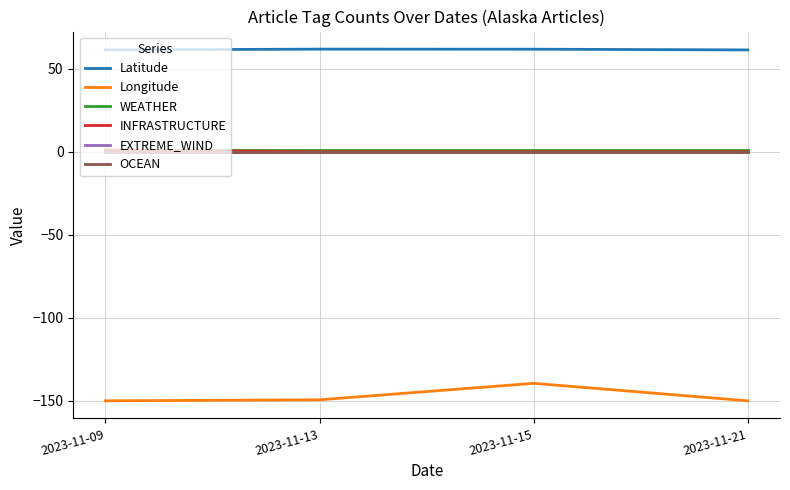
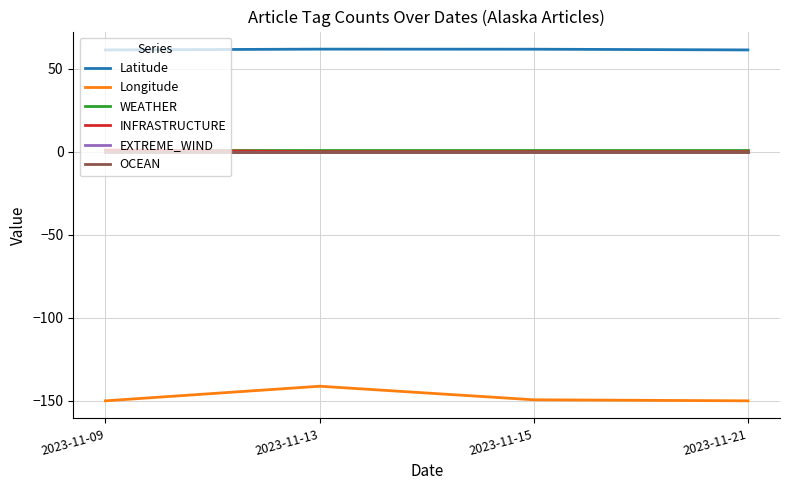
Longitude, 2023-11-13: -149 -> -141
Longitude, 2023-11-15: -139 -> -149
